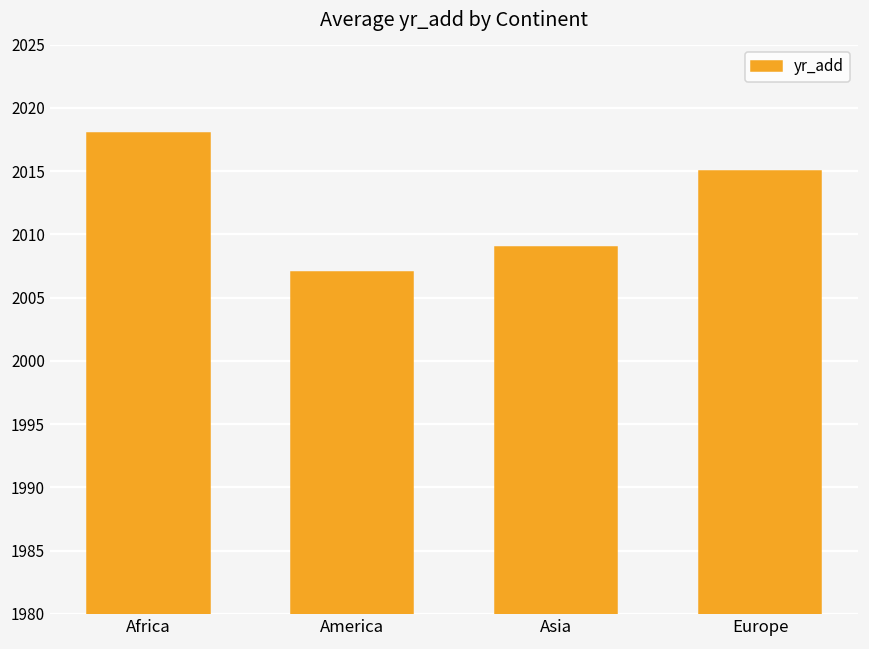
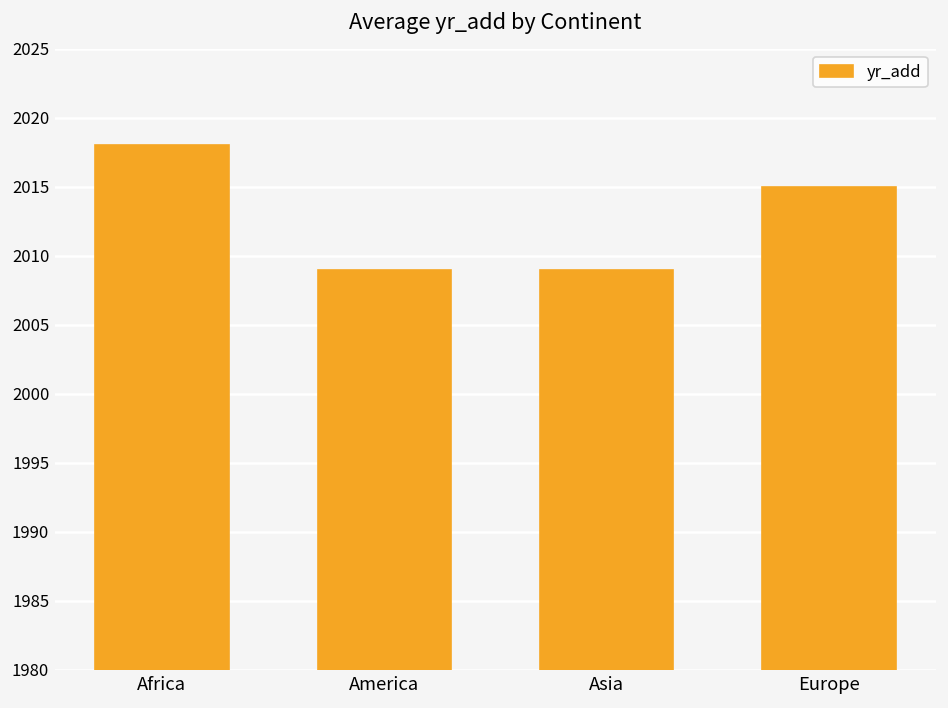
America: 2007 -> 2009
